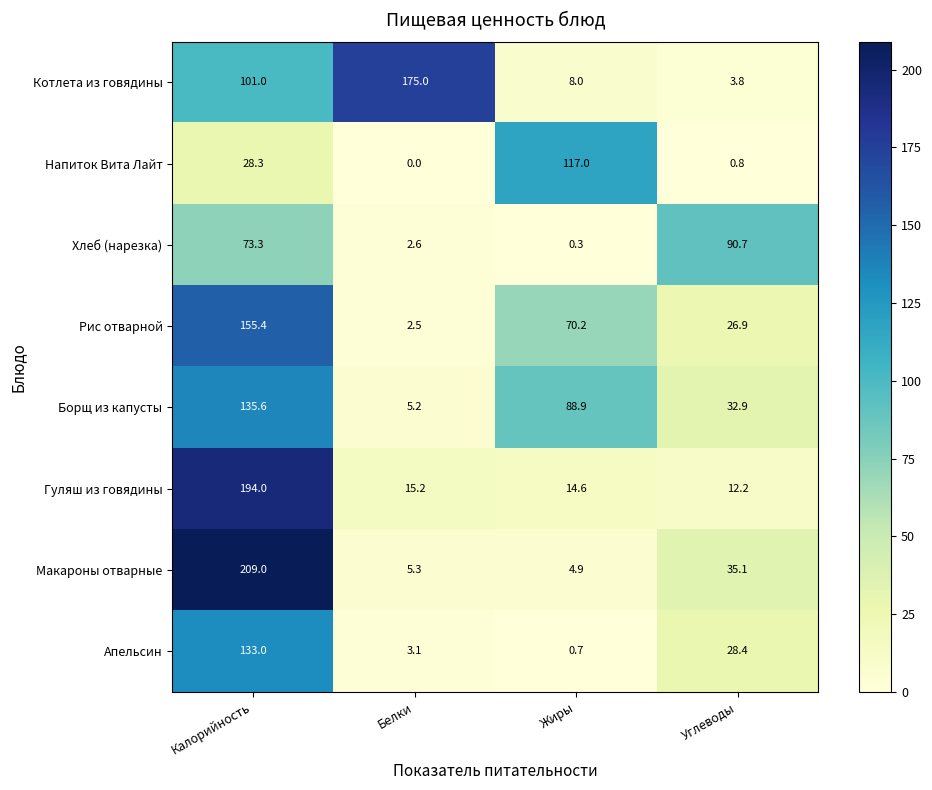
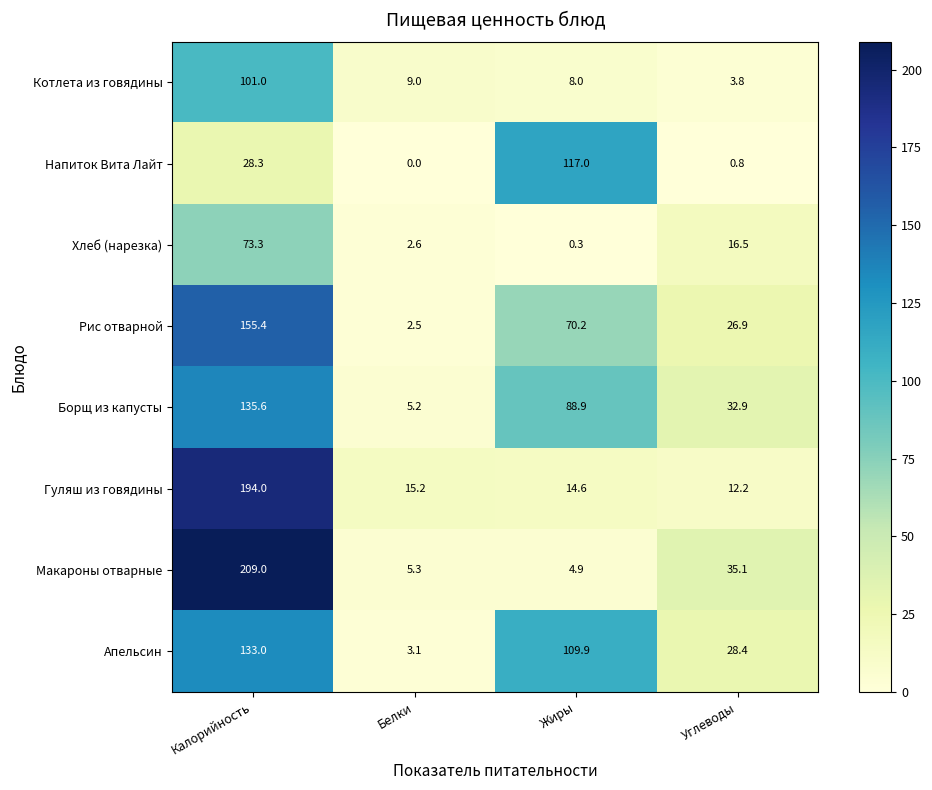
Котлета из говядины, Белки: 175.0 -> 9.0
Хлеб (нарезка), Углеводы: 90.7 -> 16.5
Апельсин, Жиры: 0.7 -> 109.9
